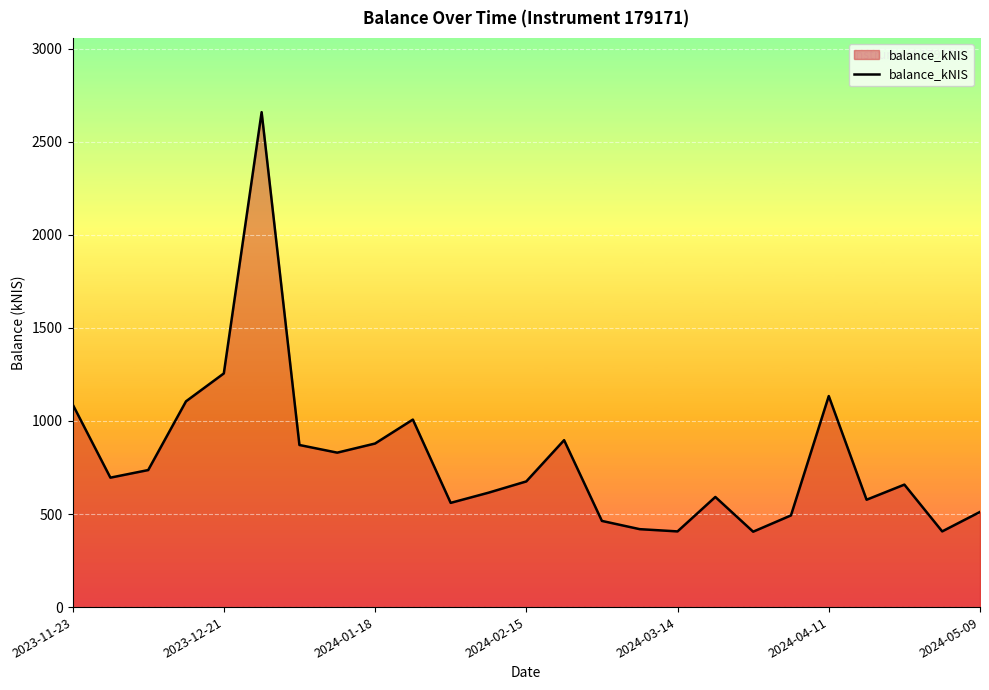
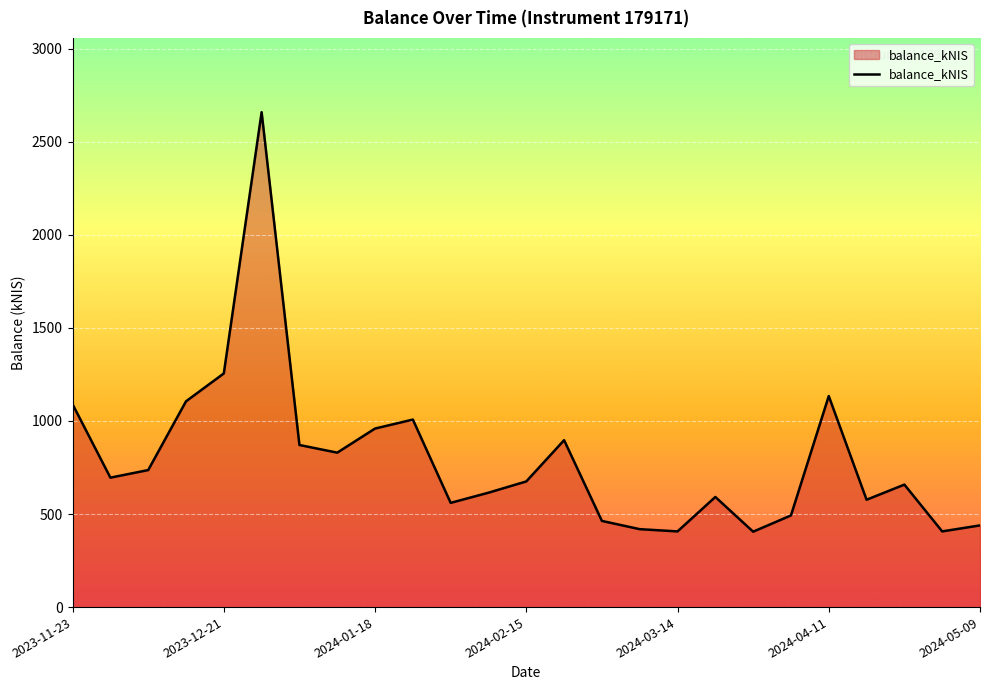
2024-01-18: 880 -> 960
2024-05-09: 510 -> 440
